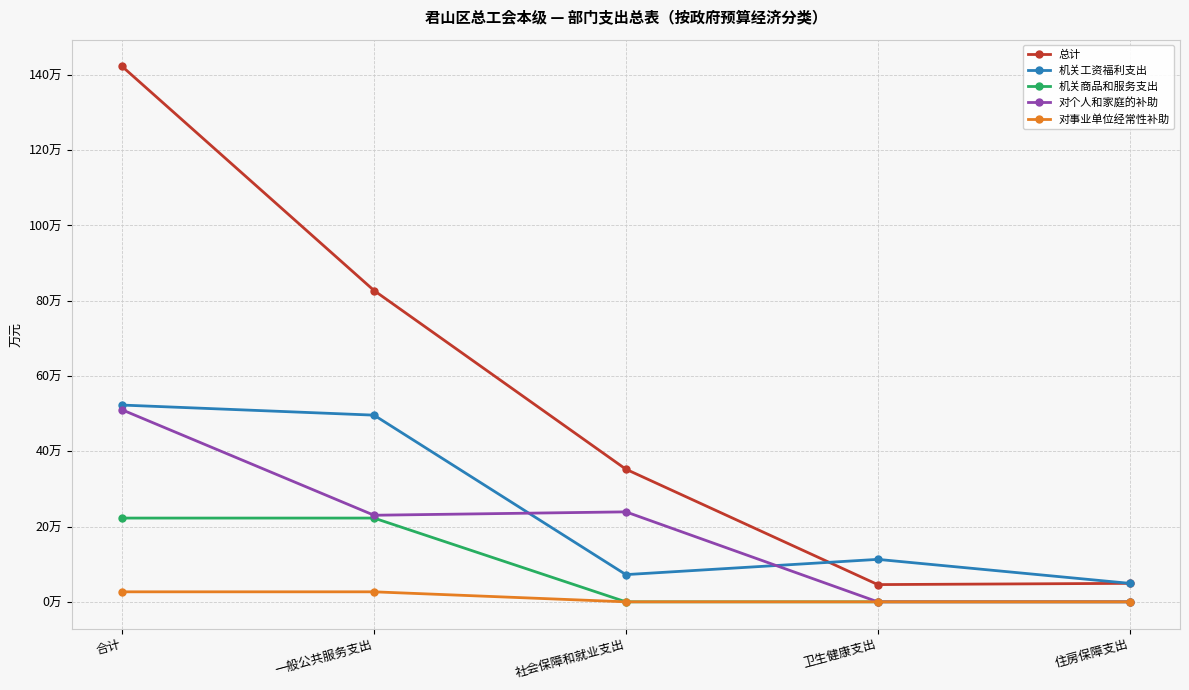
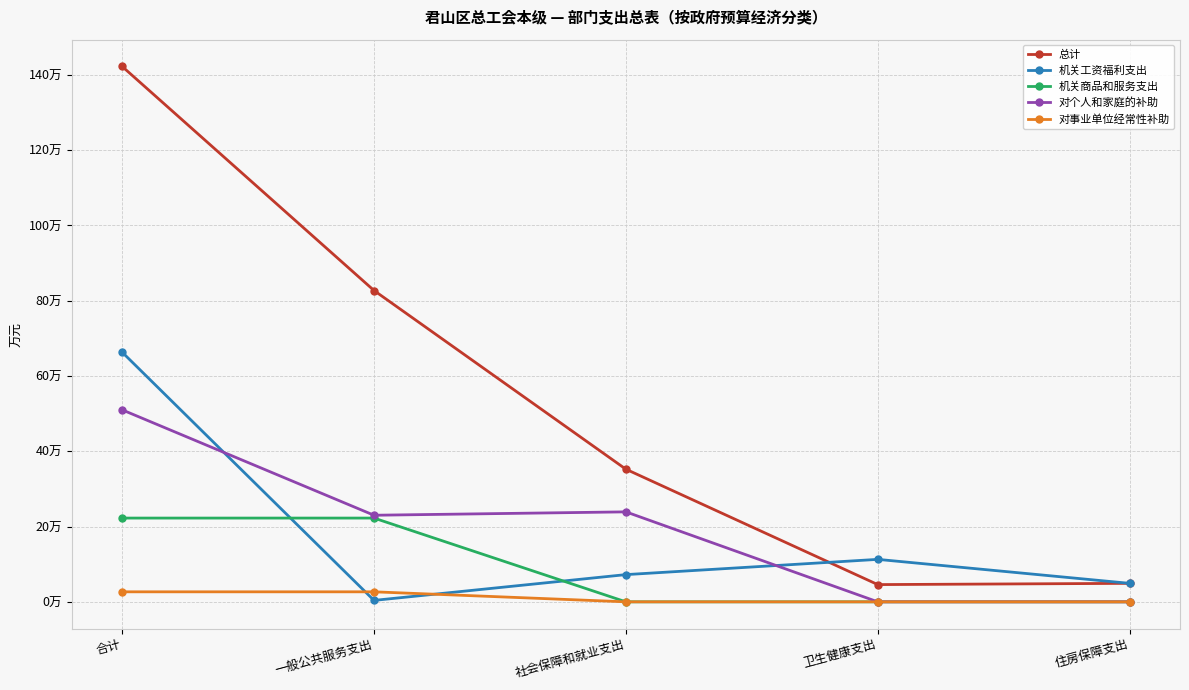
机关工资福利支出, 合计: 52万 -> 66万
机关工资福利支出, 一般公共服务支出: 50万 -> 0万
